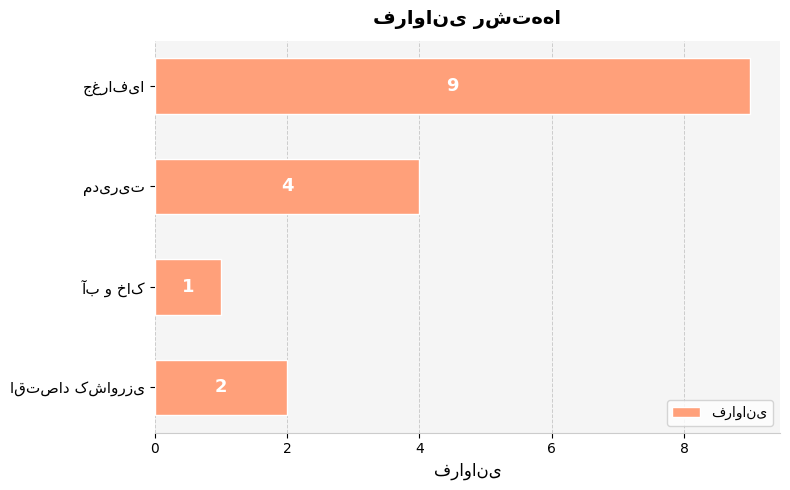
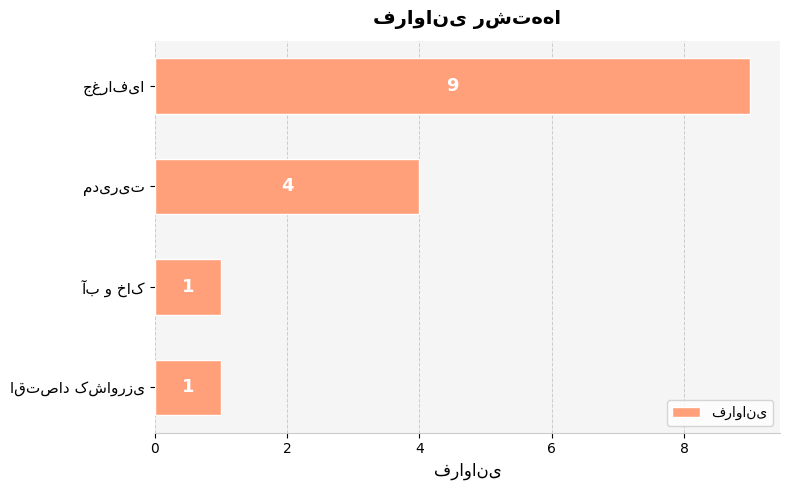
اقتصاد کشاورزی: 2 -> 1
